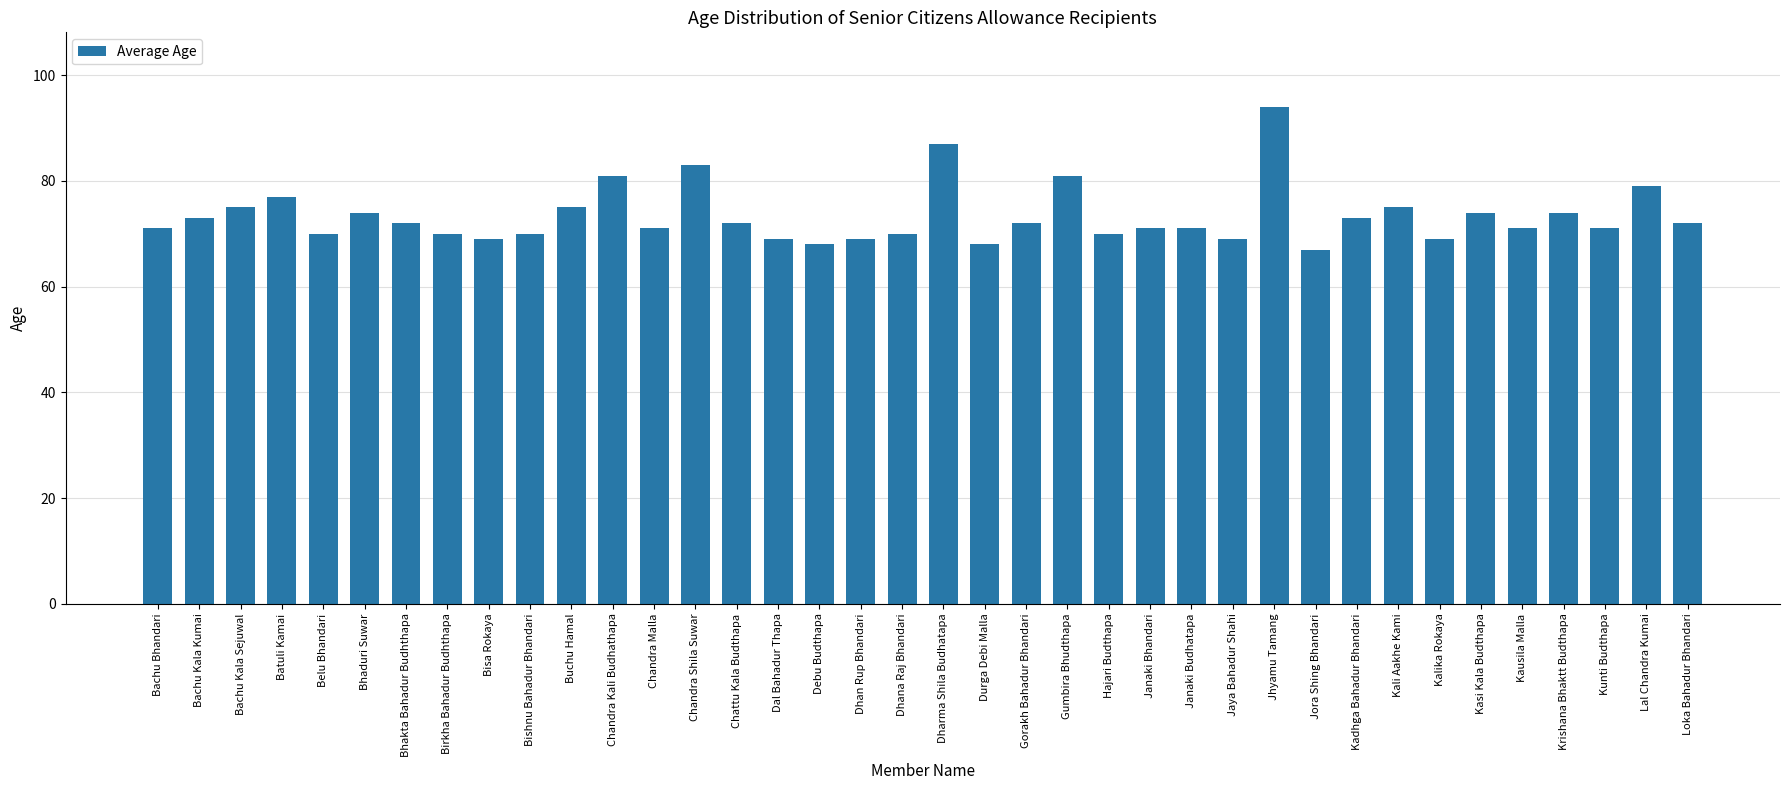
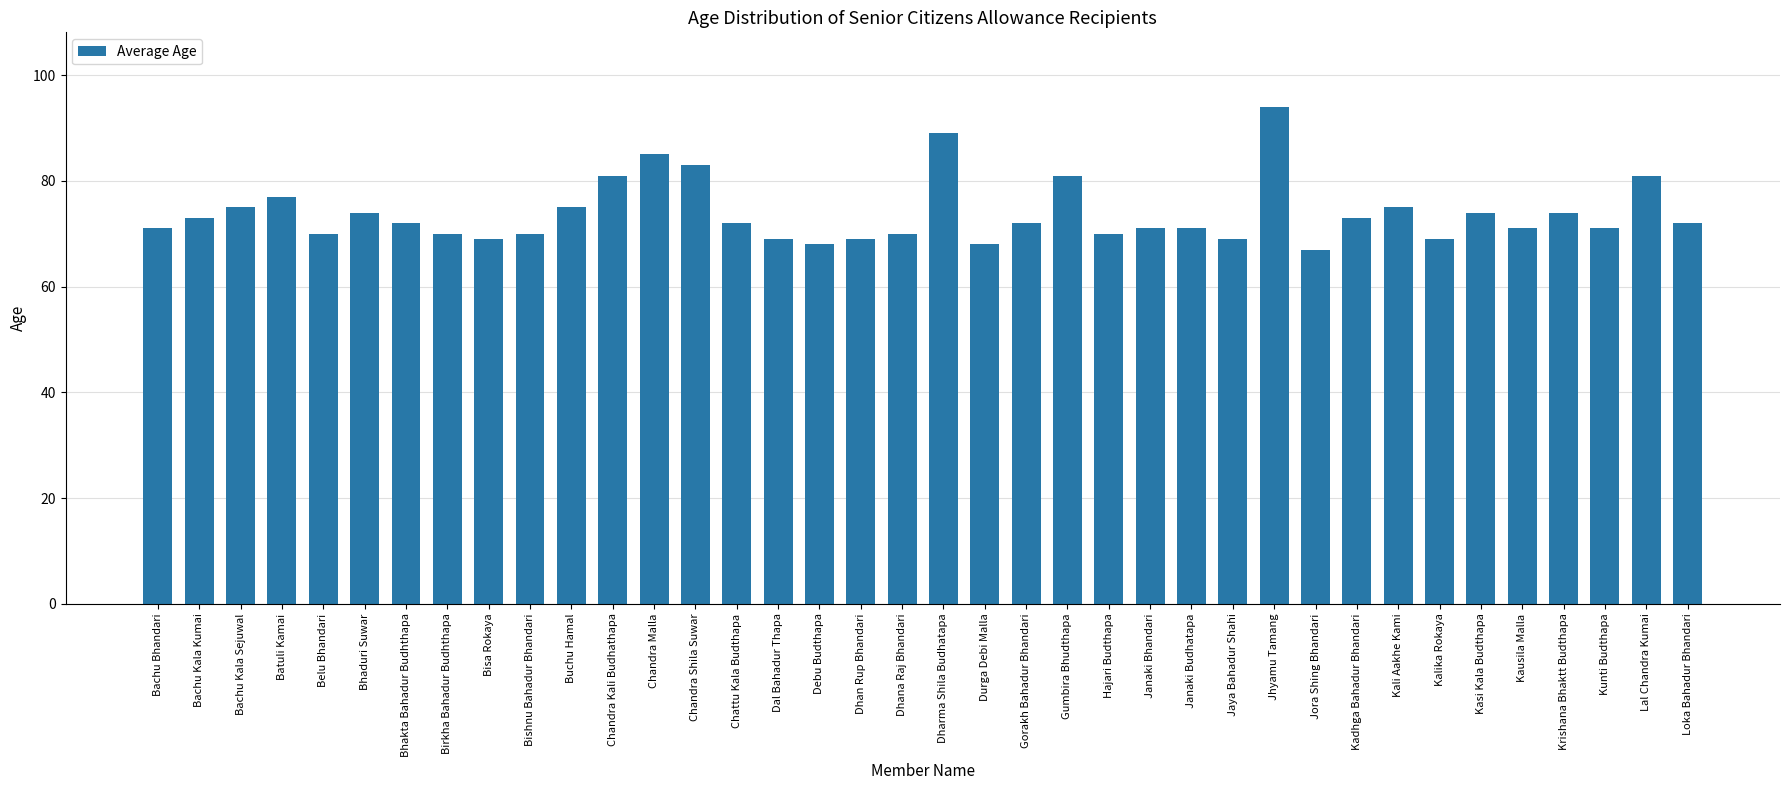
Chandra Malla: 71 -> 85
Dharma Shila Budhatapa: 87 -> 89
Lal Chandra Kumai: 79 -> 81
